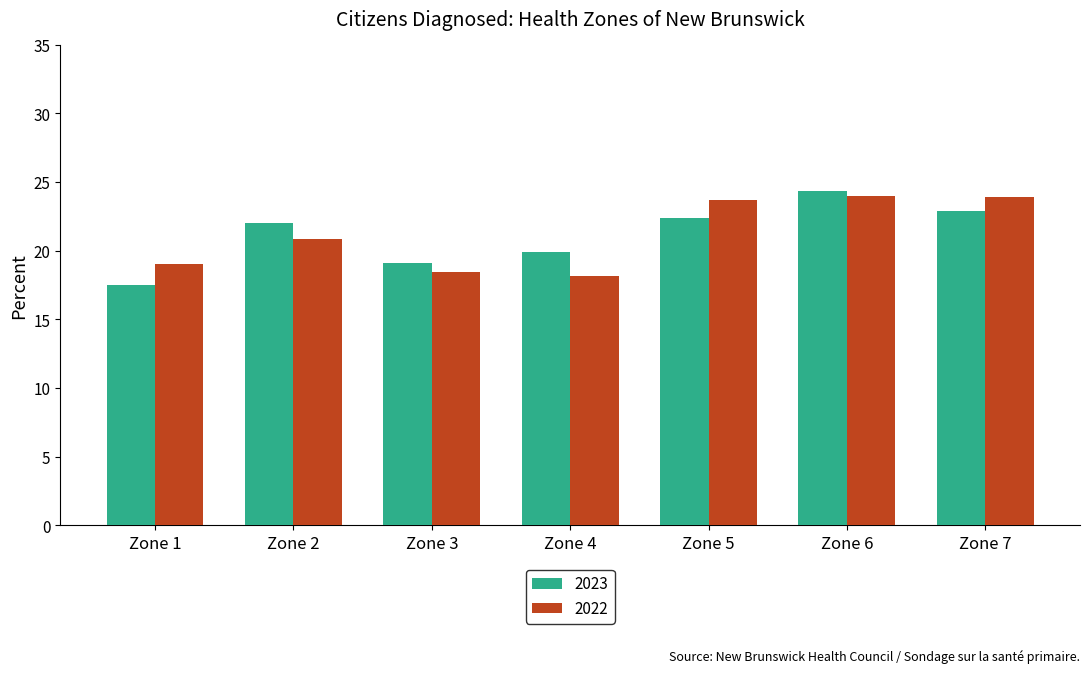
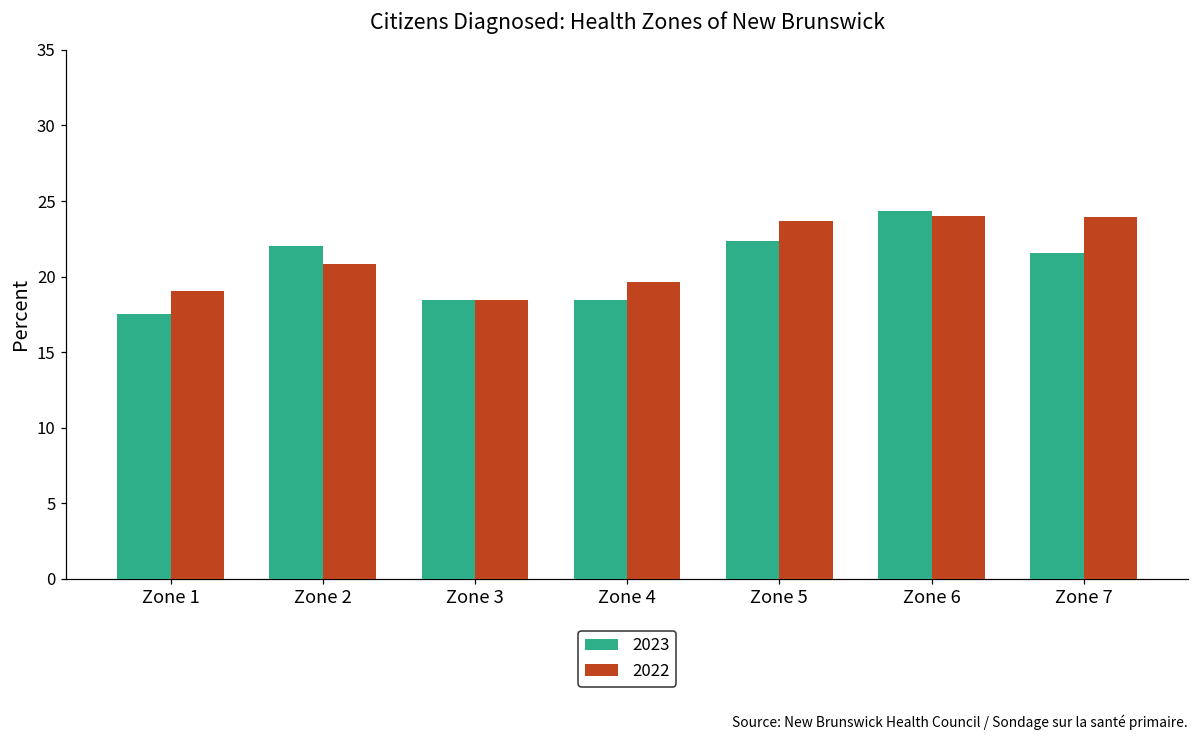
2023, Zone 3: 19.1 -> 18.4
2023, Zone 4: 19.9 -> 18.5
2022, Zone 4: 18.1 -> 19.7
2023, Zone 7: 22.9 -> 21.6
